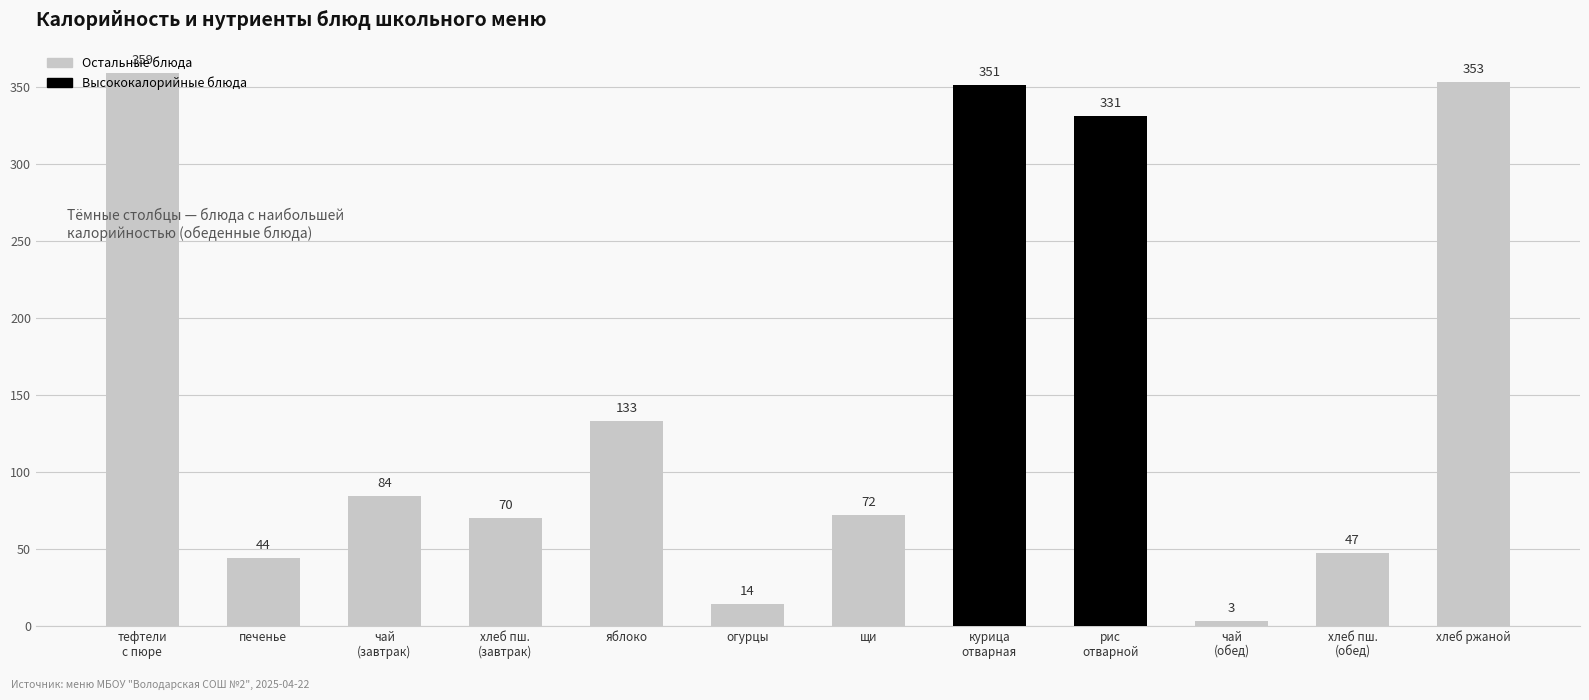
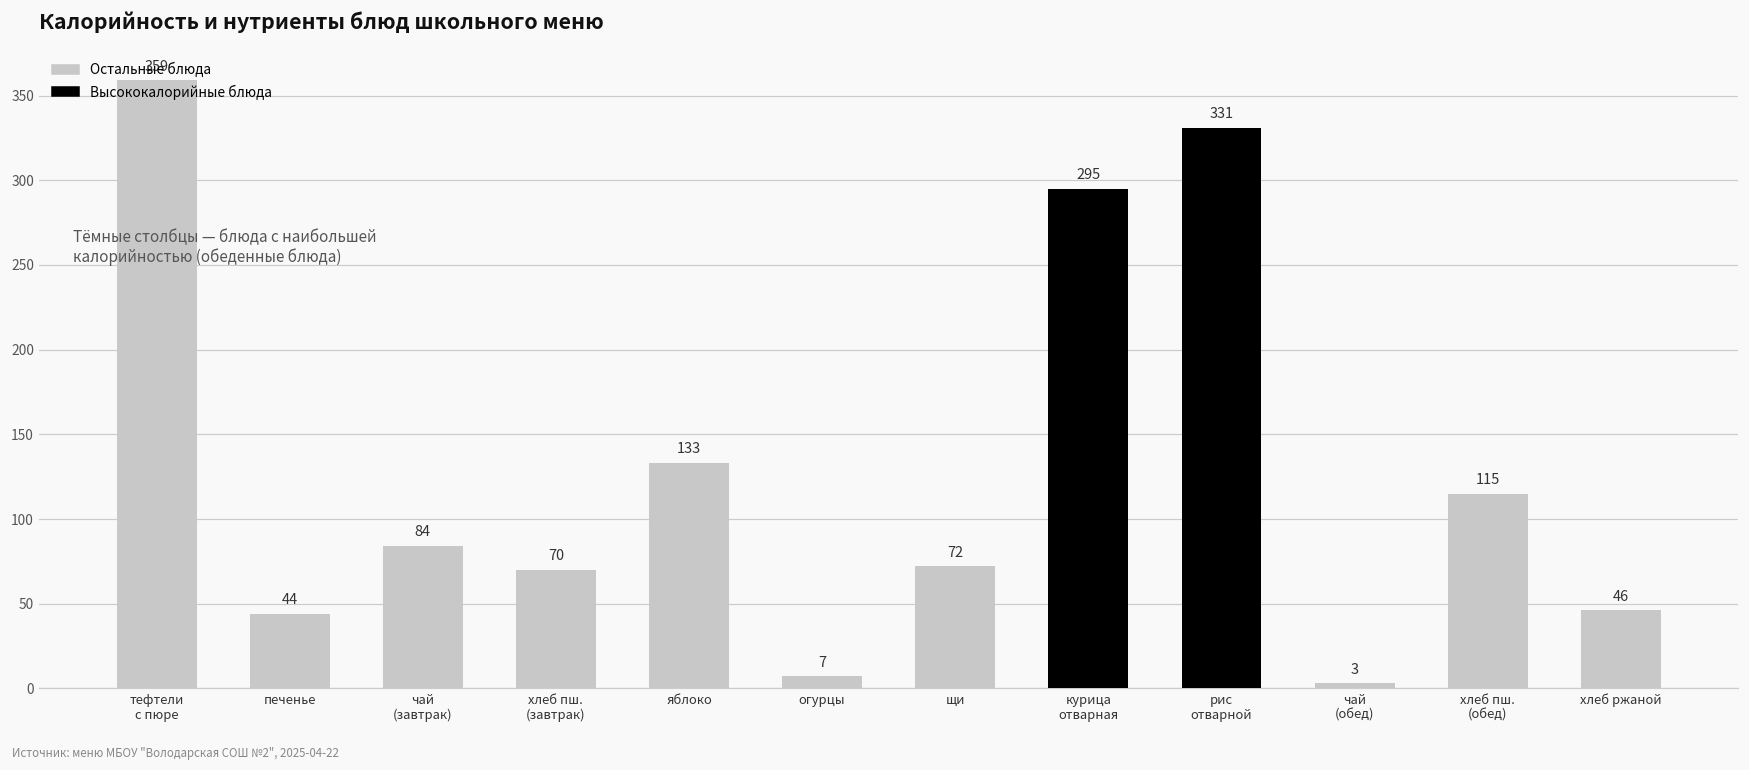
огурцы: 14 -> 7
курица отварная: 351 -> 295
хлеб пш. (обед): 47 -> 115
хлеб ржаной: 353 -> 46
